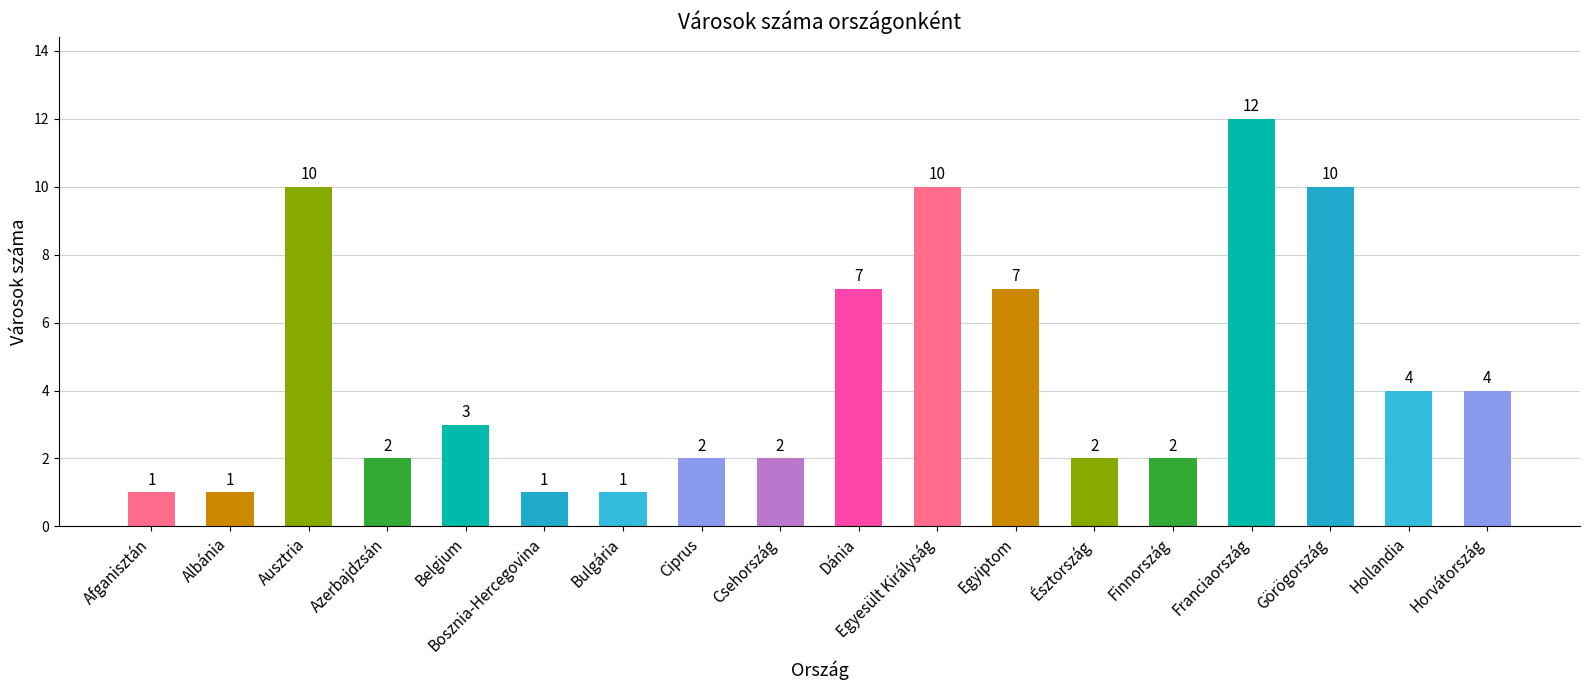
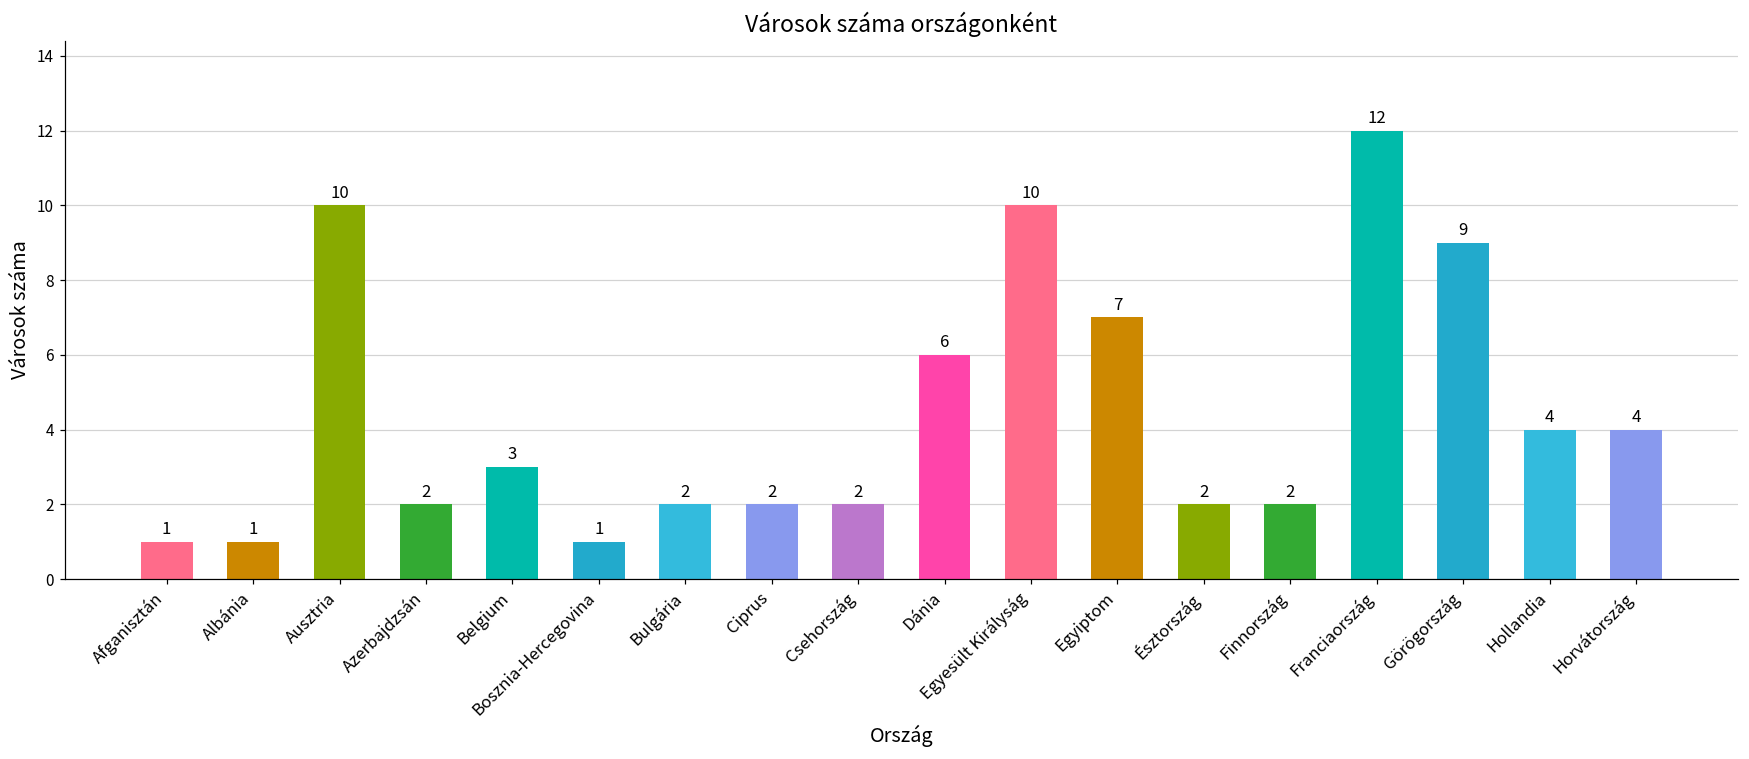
Bulgária: 1 -> 2
Dánia: 7 -> 6
Görögország: 10 -> 9
